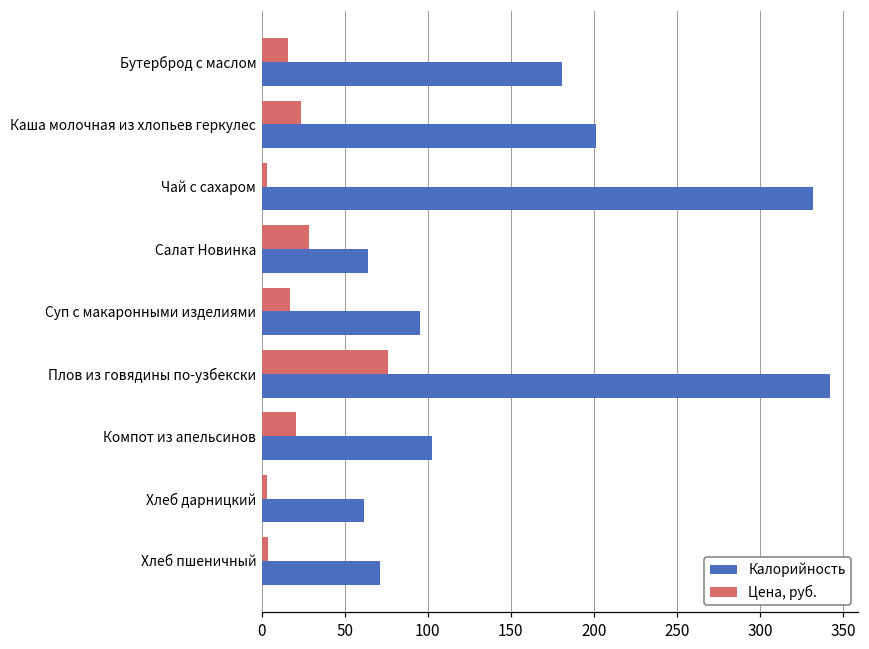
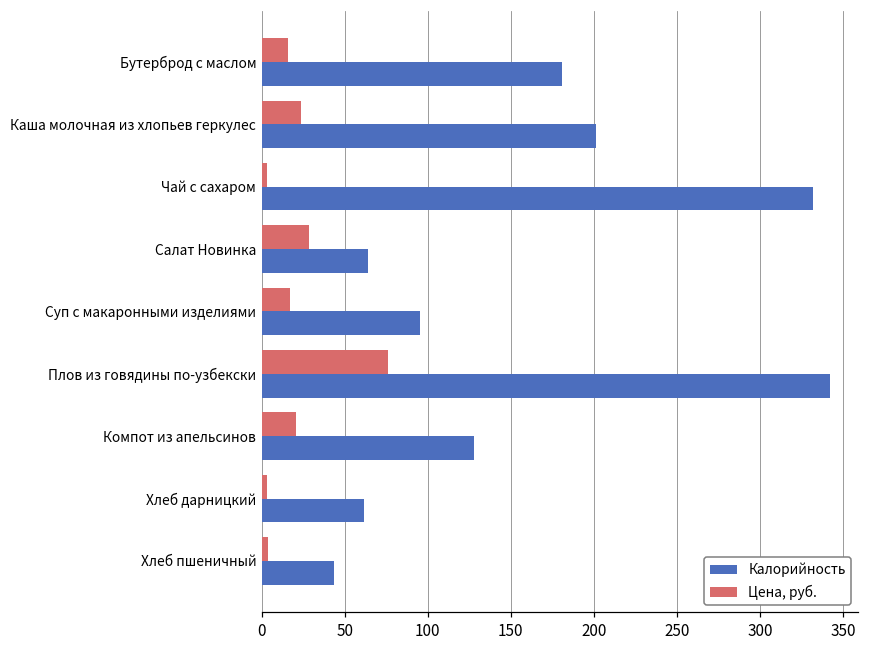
Калорийность, Компот из апельсинов: 102 -> 128
Калорийность, Хлеб пшеничный: 71 -> 44
